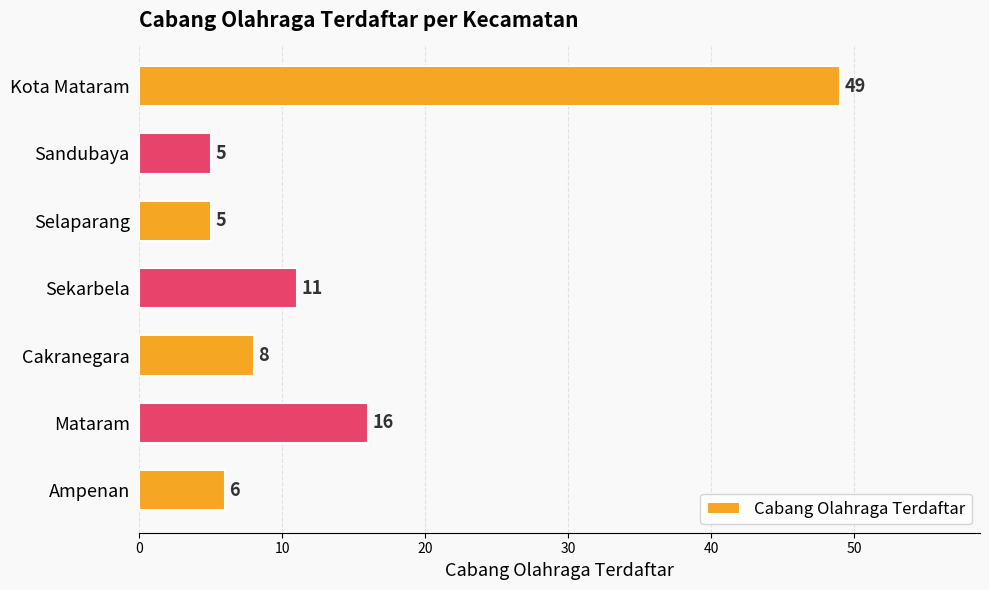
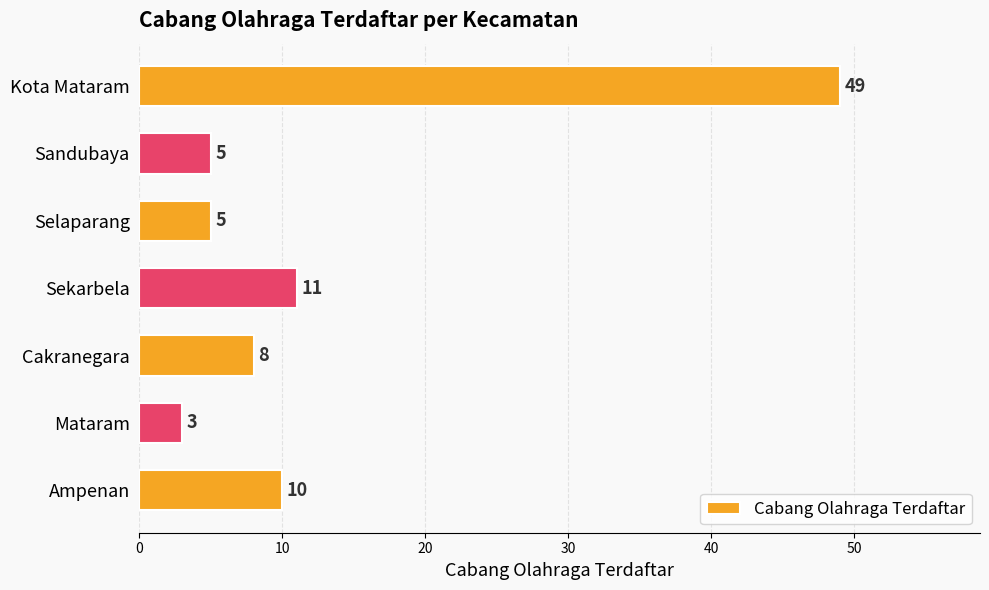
Mataram: 16 -> 3
Ampenan: 6 -> 10
